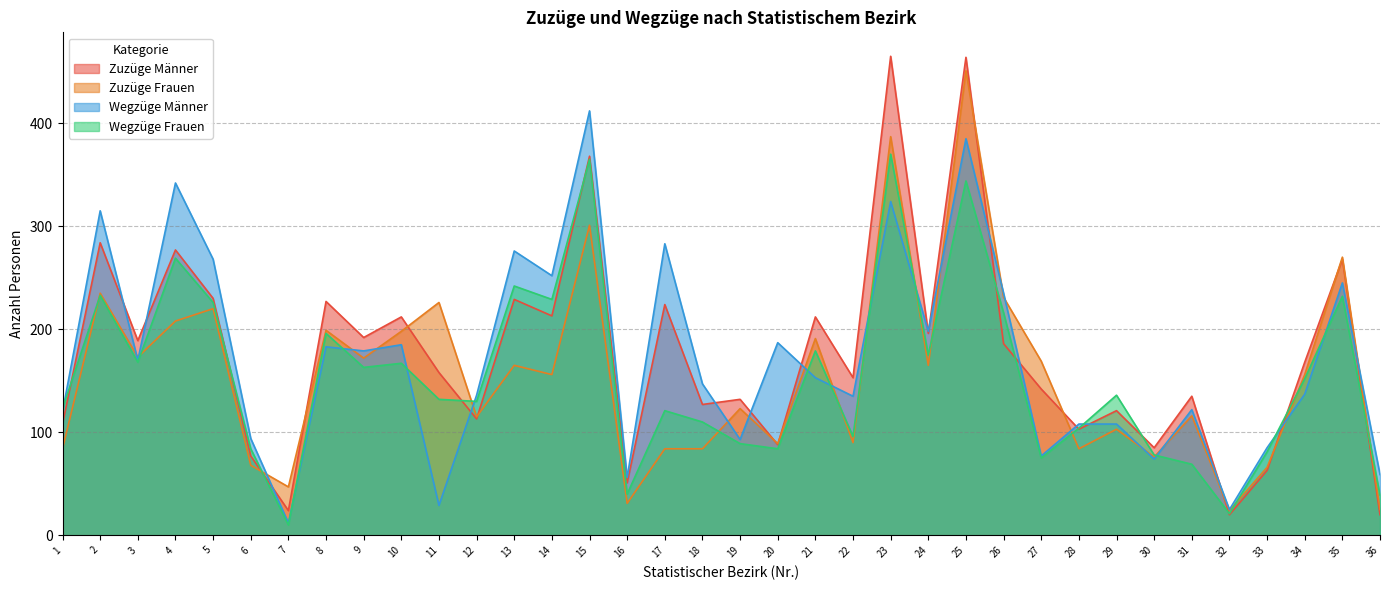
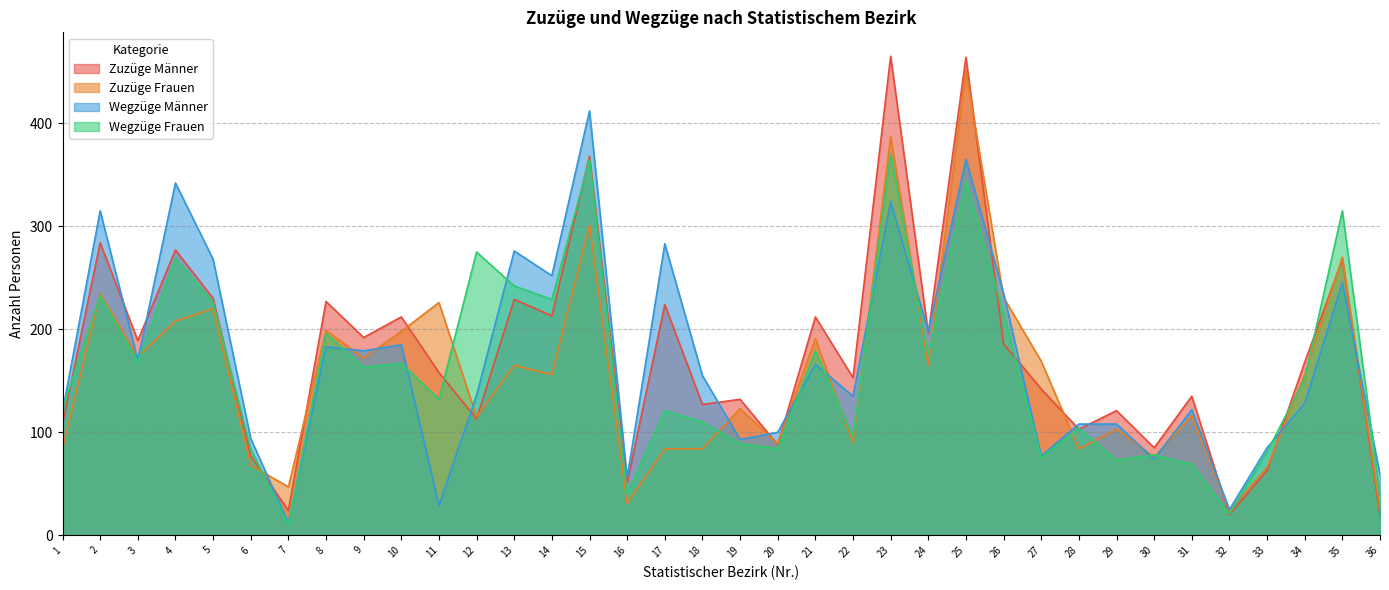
Wegzüge Frauen, 12: 130 -> 275
Wegzüge Männer, 18: 147 -> 155
Wegzüge Männer, 20: 187 -> 100
Wegzüge Männer, 21: 153 -> 166
Wegzüge Männer, 25: 385 -> 365
Wegzüge Frauen, 29: 136 -> 73
Wegzüge Männer, 34: 137 -> 128
Wegzüge Frauen, 35: 232 -> 315
